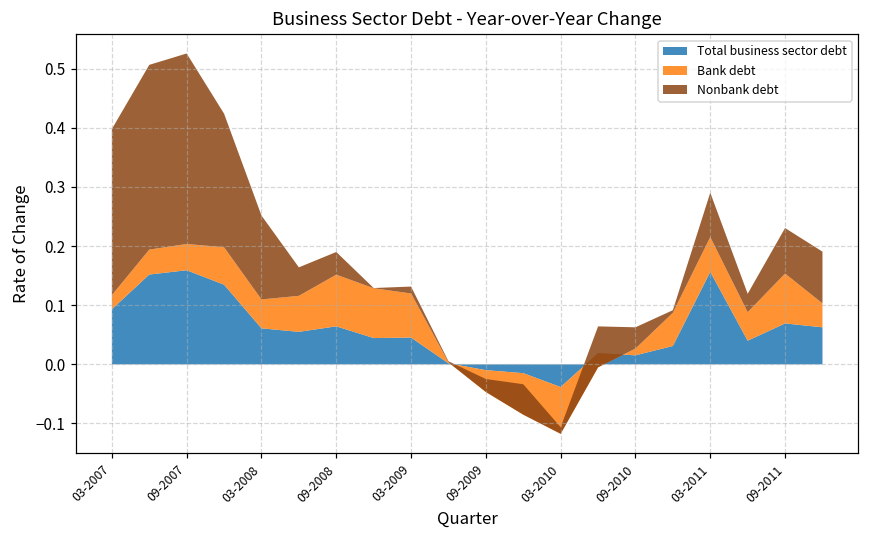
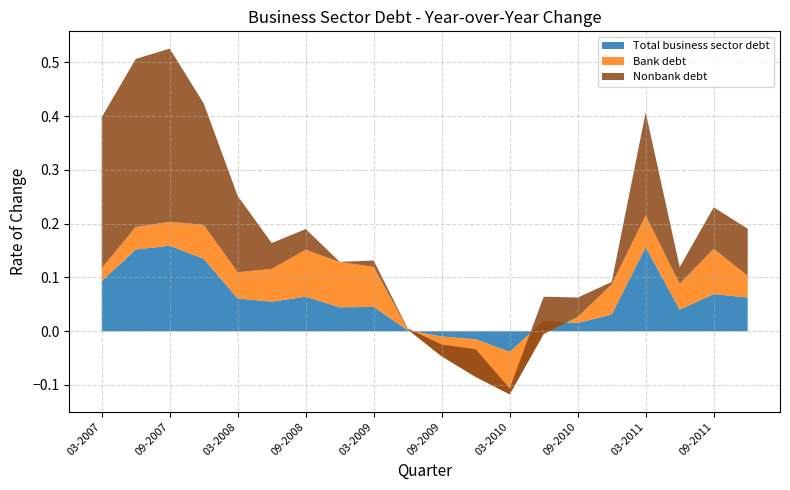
Nonbank debt, 03-2011: 0.07 -> 0.19
